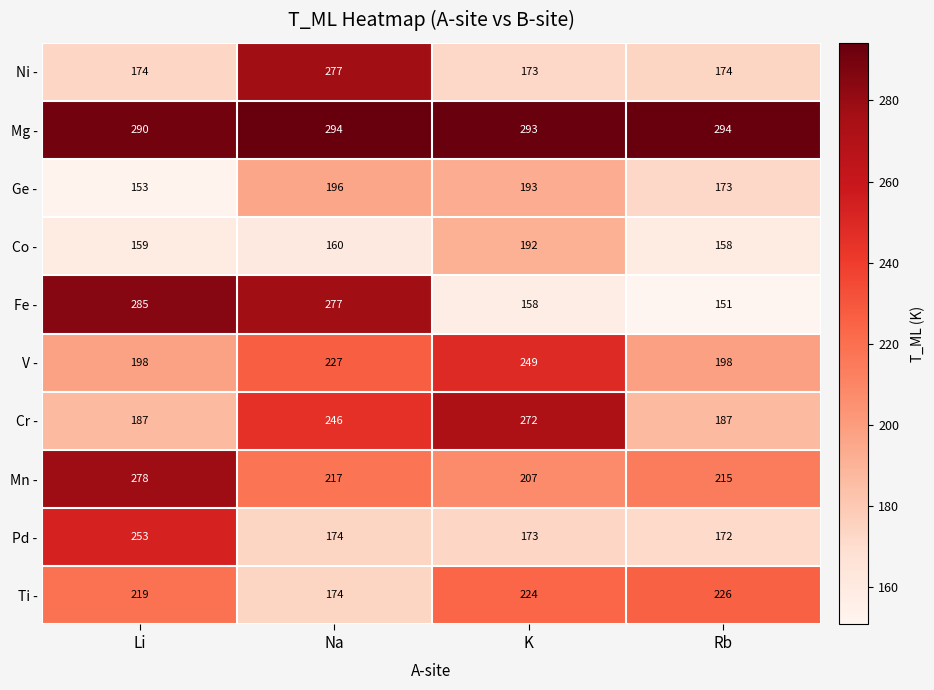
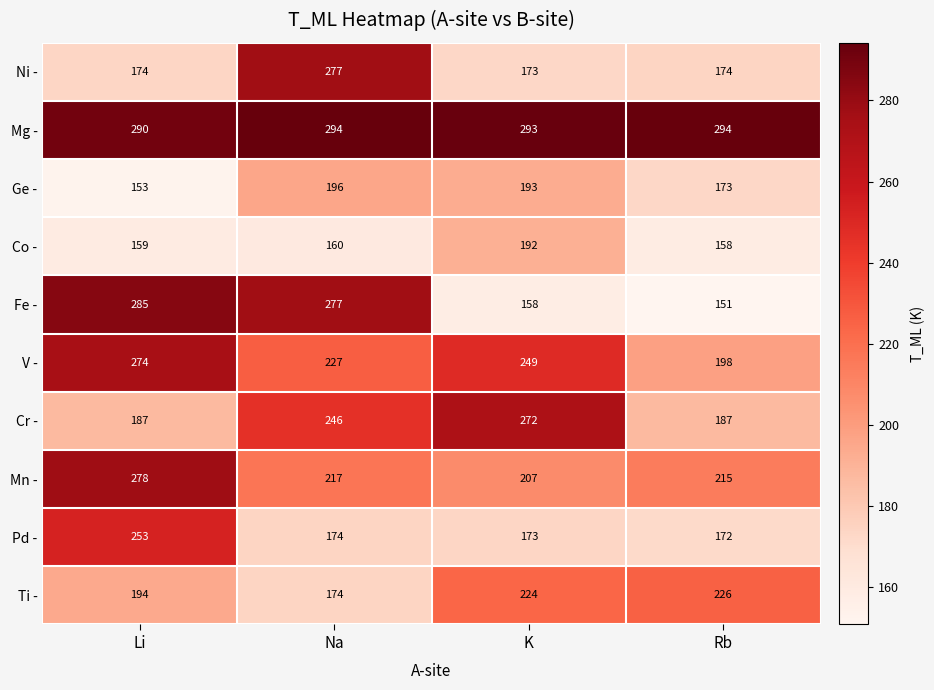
V -, Li: 198 -> 274
Ti -, Li: 219 -> 194
